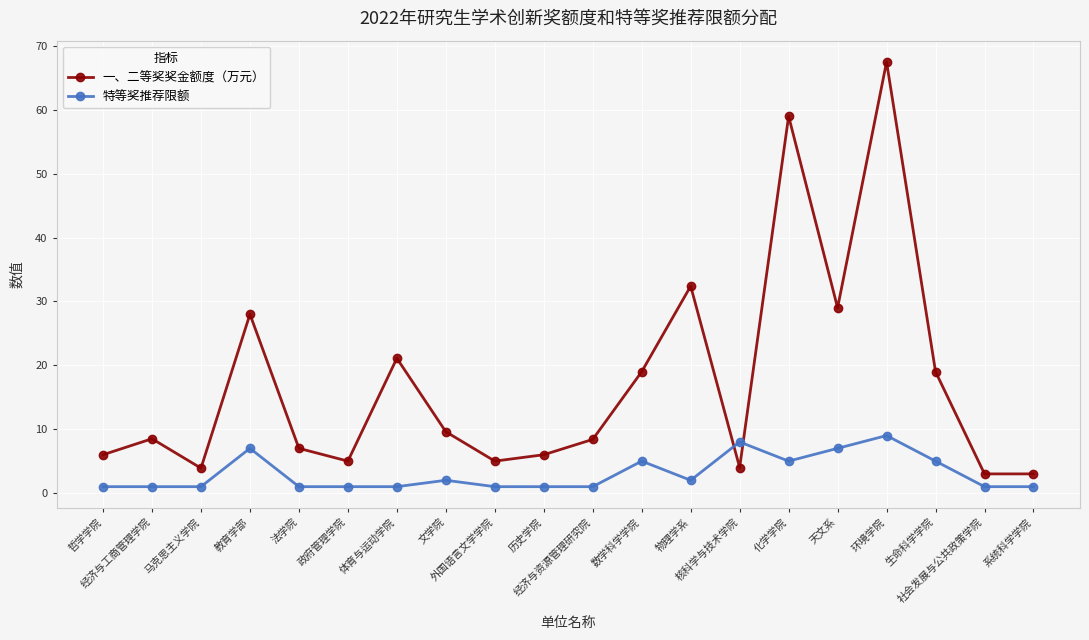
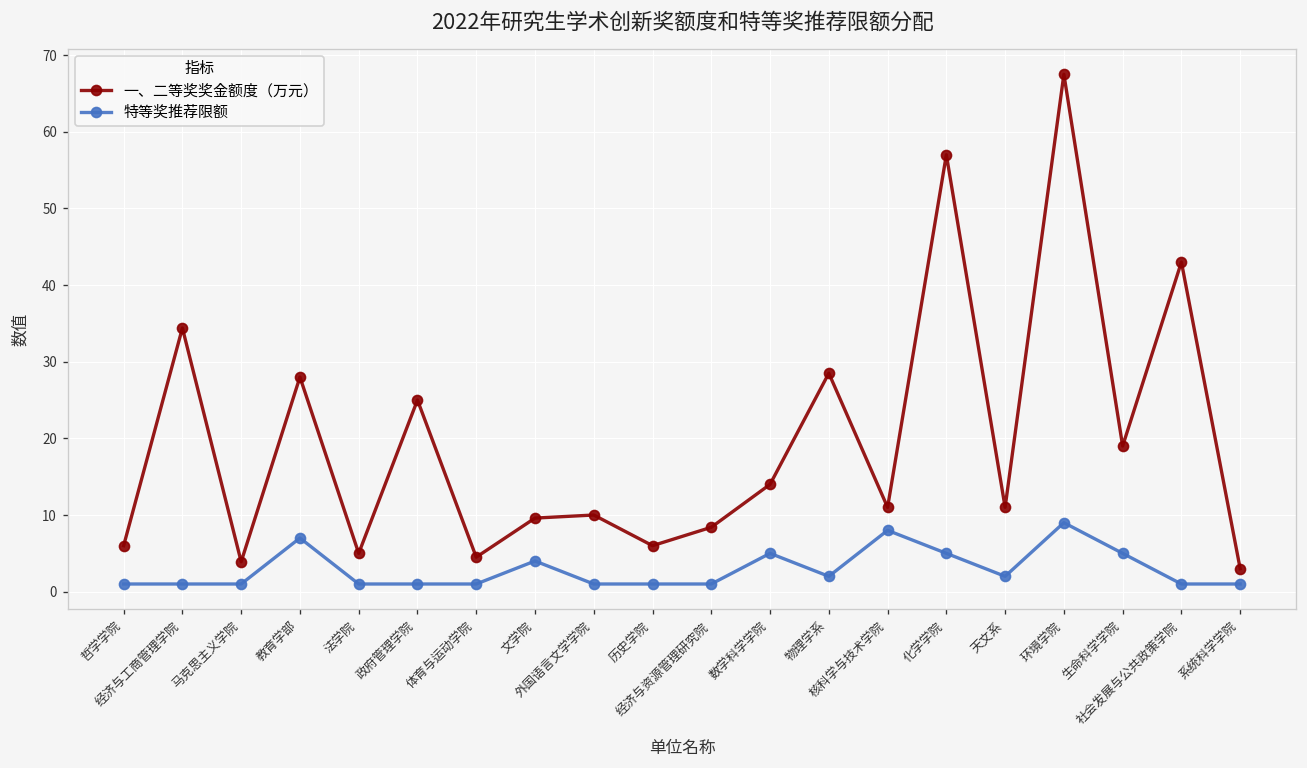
一、二等奖奖金额度（万元）, 经济与工商管理学院: 9 -> 34
一、二等奖奖金额度（万元）, 法学院: 7 -> 5
一、二等奖奖金额度（万元）, 政府管理学院: 5 -> 25
一、二等奖奖金额度（万元）, 体育与运动学院: 21 -> 5
特等奖推荐限额, 文学院: 2 -> 4
一、二等奖奖金额度（万元）, 外国语言文学学院: 5 -> 10
一、二等奖奖金额度（万元）, 数学科学学院: 19 -> 14
一、二等奖奖金额度（万元）, 物理学系: 32 -> 29
一、二等奖奖金额度（万元）, 核科学与技术学院: 4 -> 11
一、二等奖奖金额度（万元）, 化学学院: 59 -> 57
一、二等奖奖金额度（万元）, 天文系: 29 -> 11
特等奖推荐限额, 天文系: 7 -> 2
一、二等奖奖金额度（万元）, 社会发展与公共政策学院: 3 -> 43
